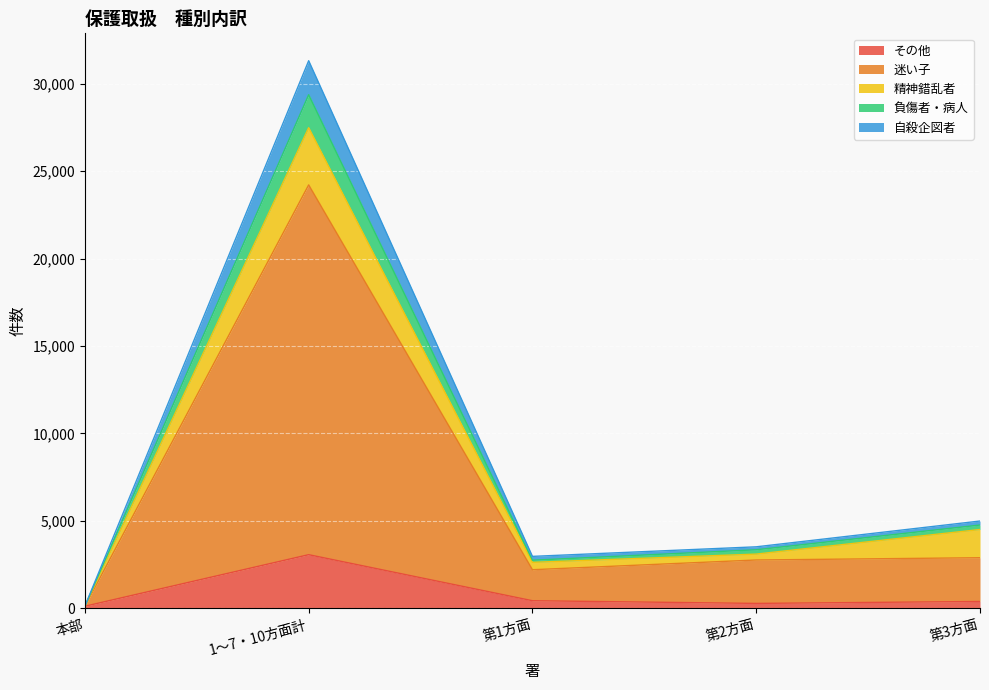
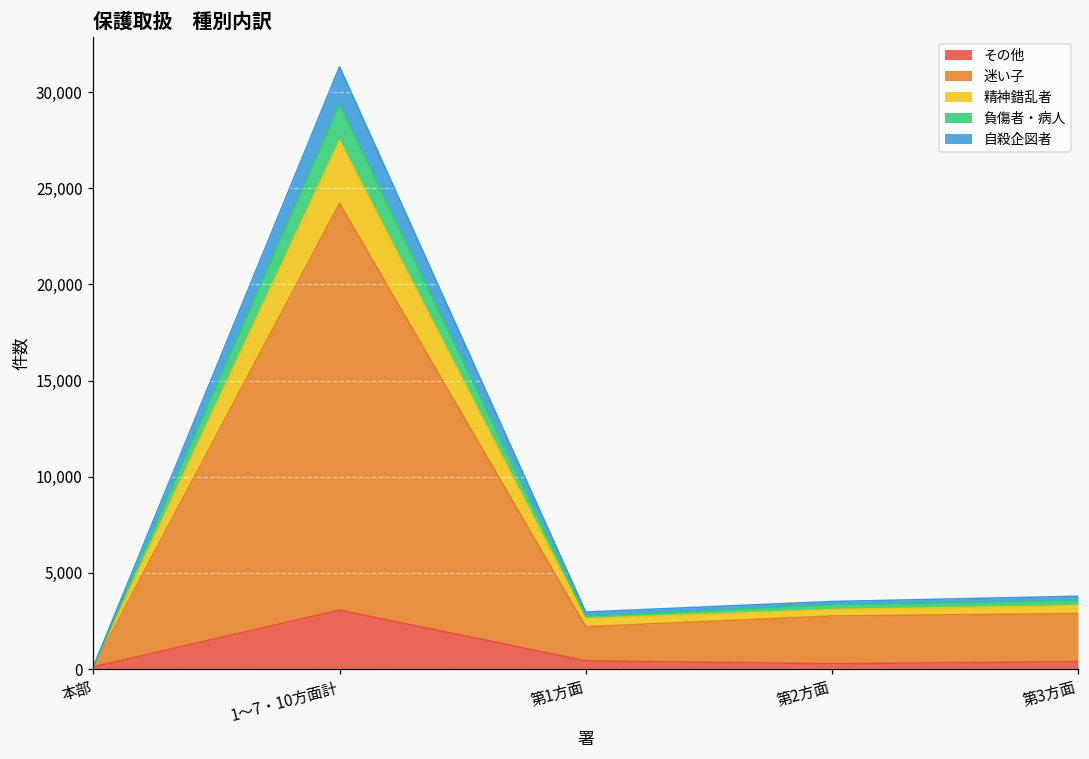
精神錯乱者, 第3方面: 1,600 -> 400
